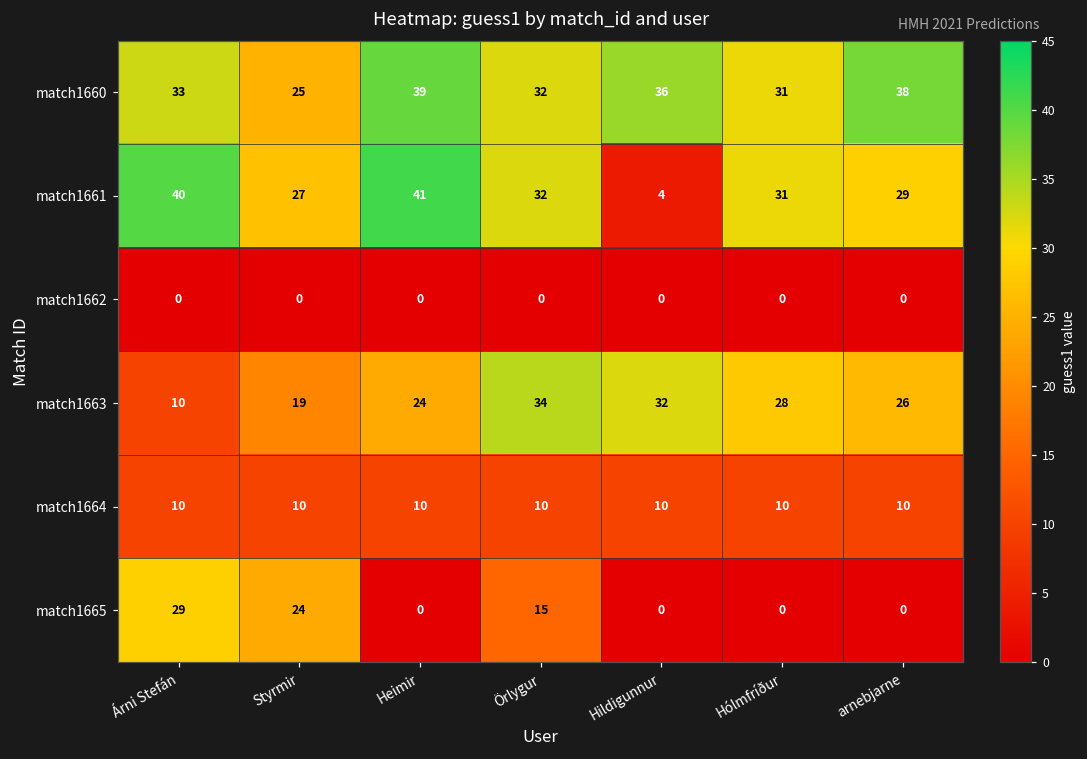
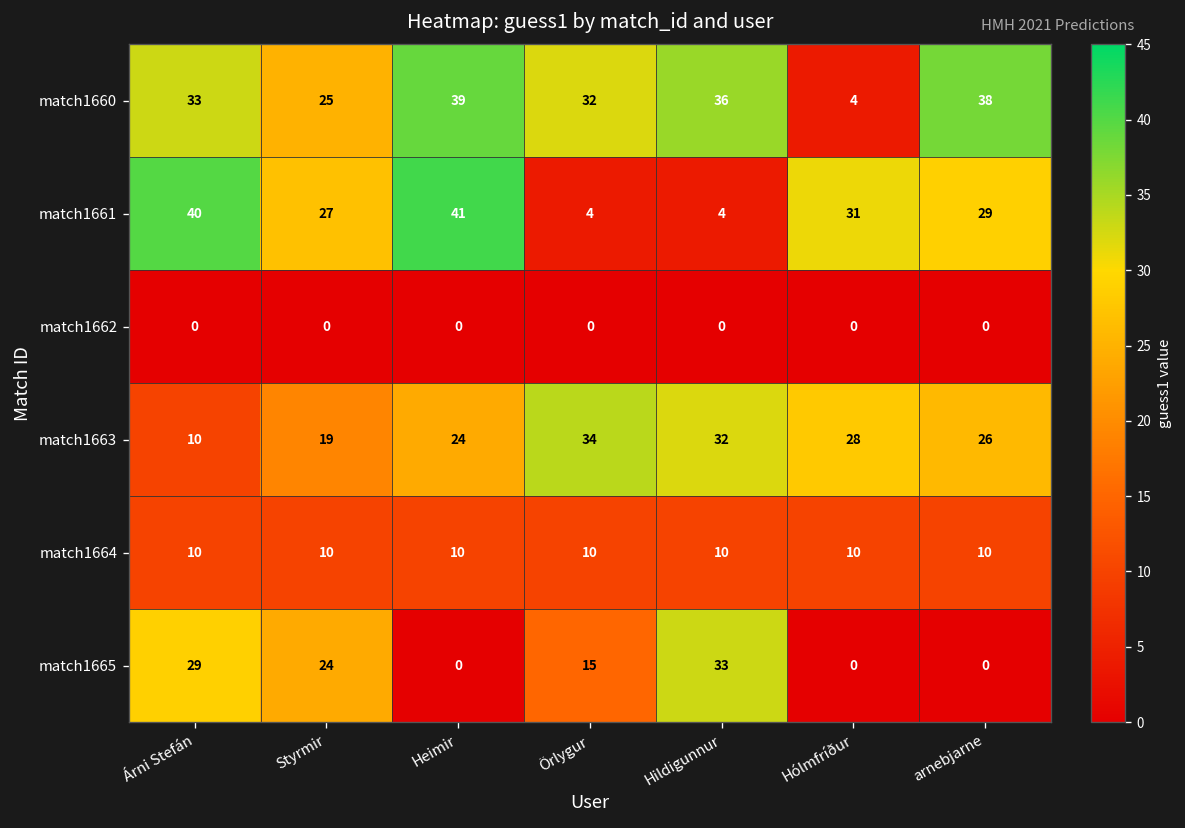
match1660, Hólmfríður: 31 -> 4
match1661, Örlygur: 32 -> 4
match1665, Hildigunnur: 0 -> 33
